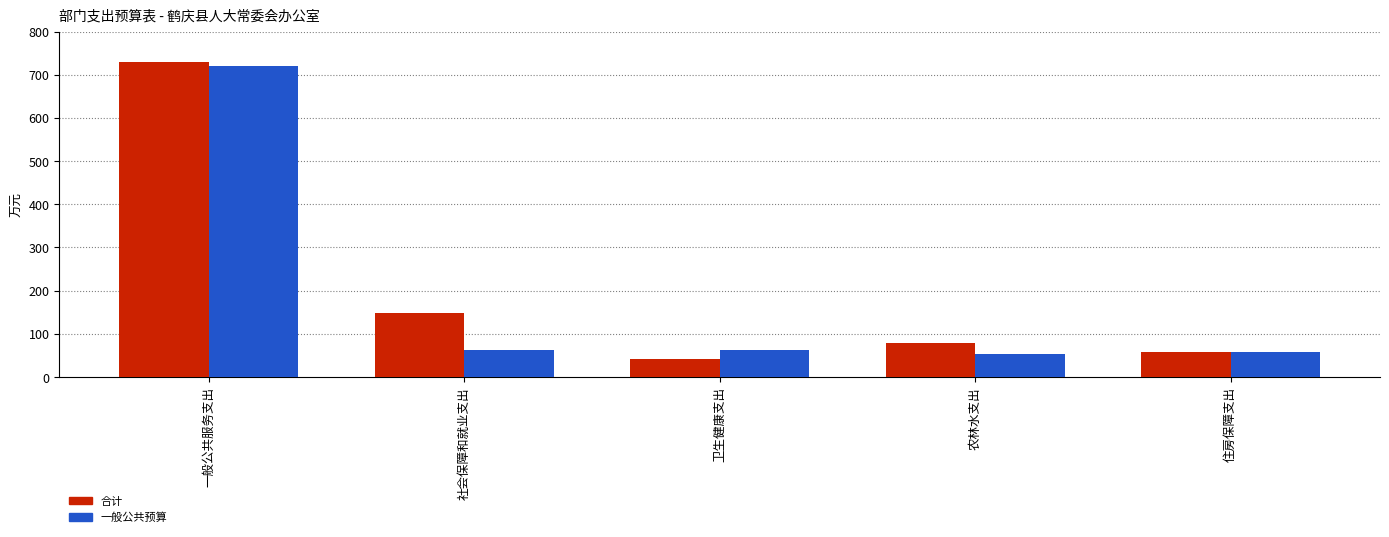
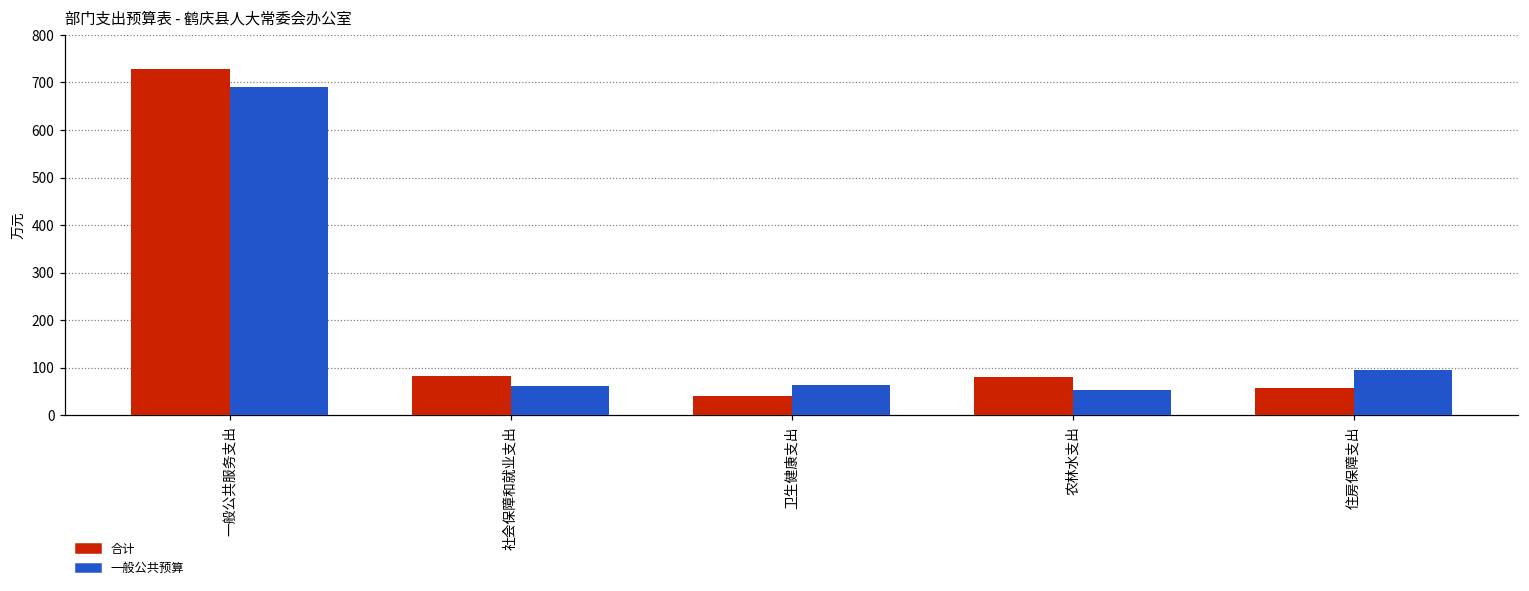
一般公共预算, 一般公共服务支出: 720 -> 690
合计, 社会保障和就业支出: 150 -> 80
一般公共预算, 住房保障支出: 60 -> 100
